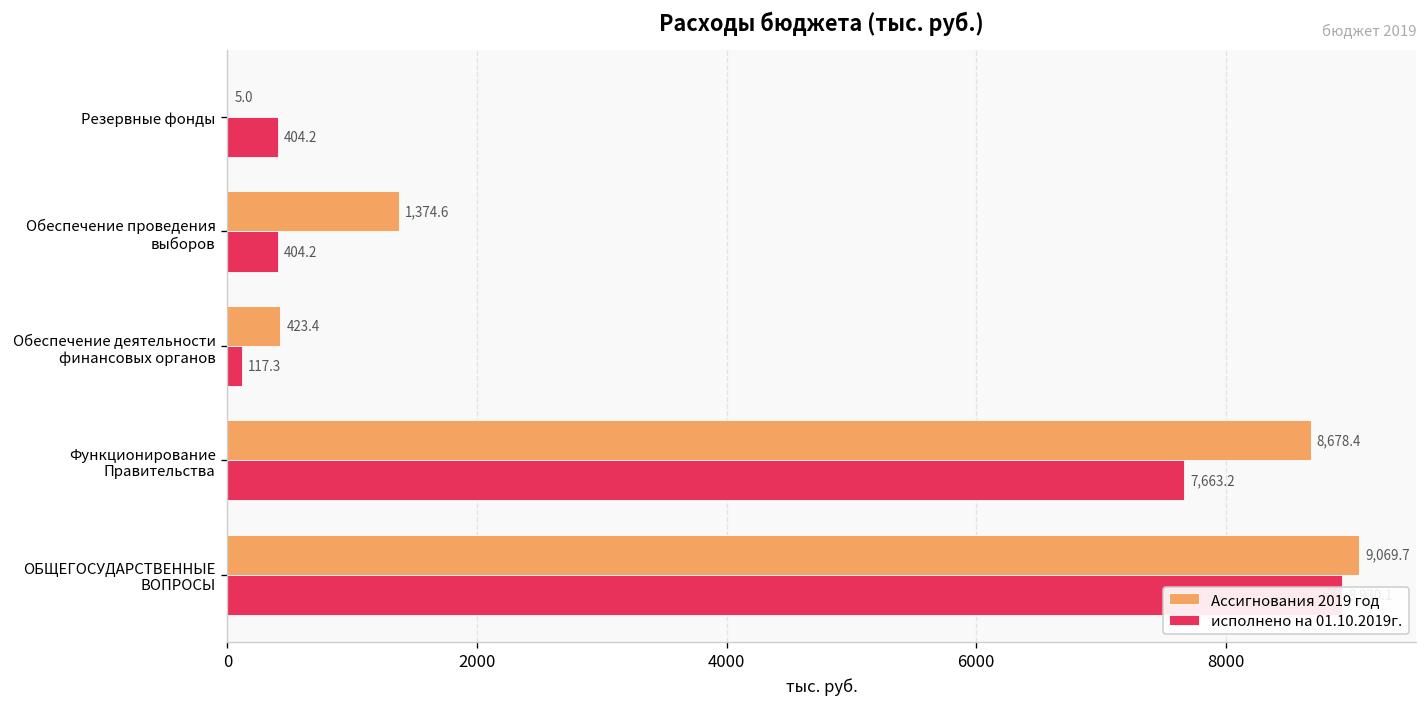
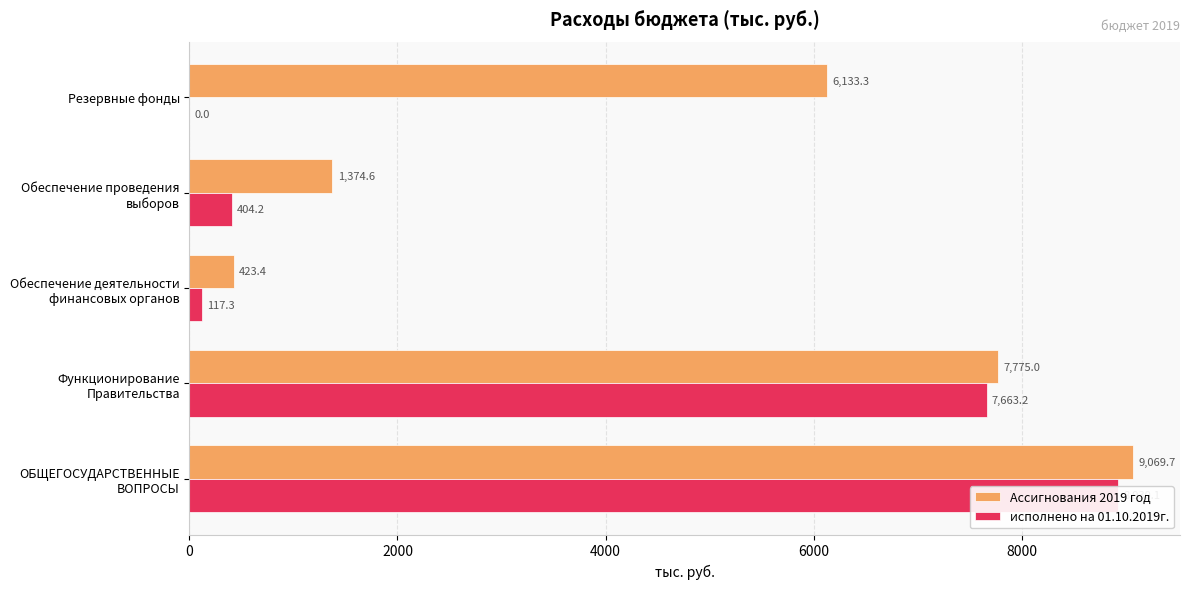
Ассигнования 2019 год, Резервные фонды: 5.0 -> 6,133.3
исполнено на 01.10.2019г., Резервные фонды: 404.2 -> 0.0
Ассигнования 2019 год, Функционирование Правительства: 8,678.4 -> 7,775.0
